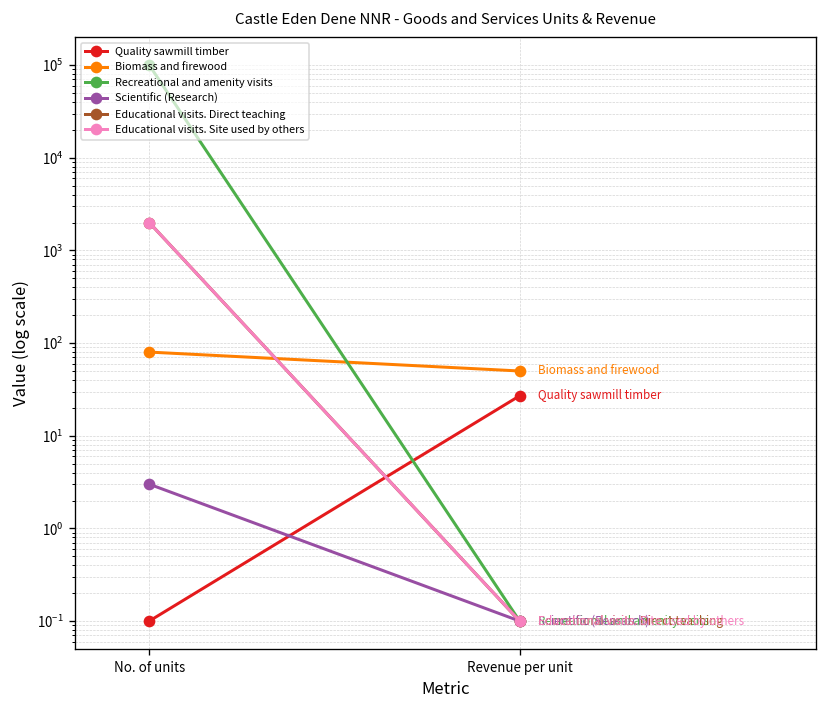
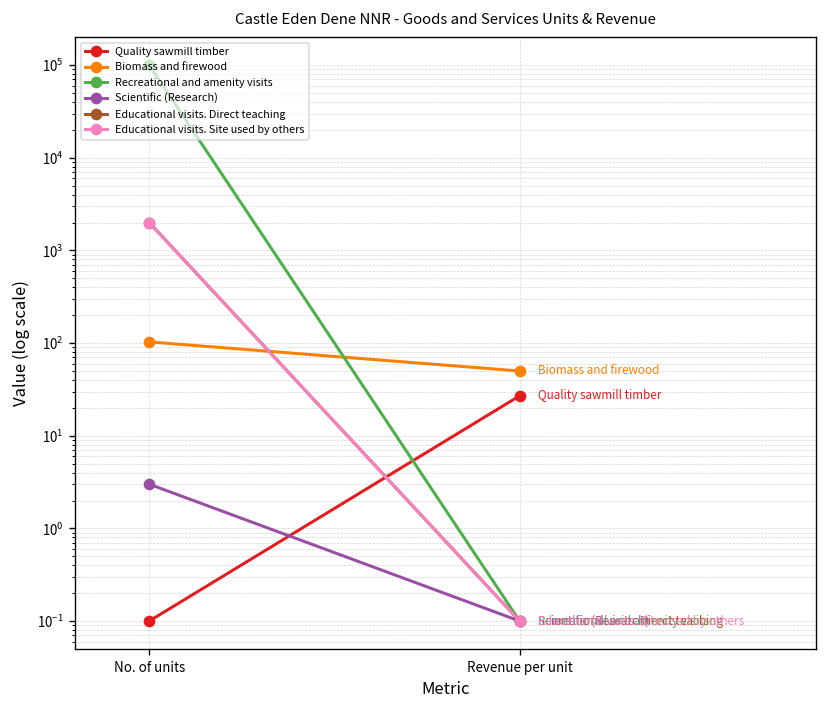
Biomass and firewood, No. of units: 80 -> 100
